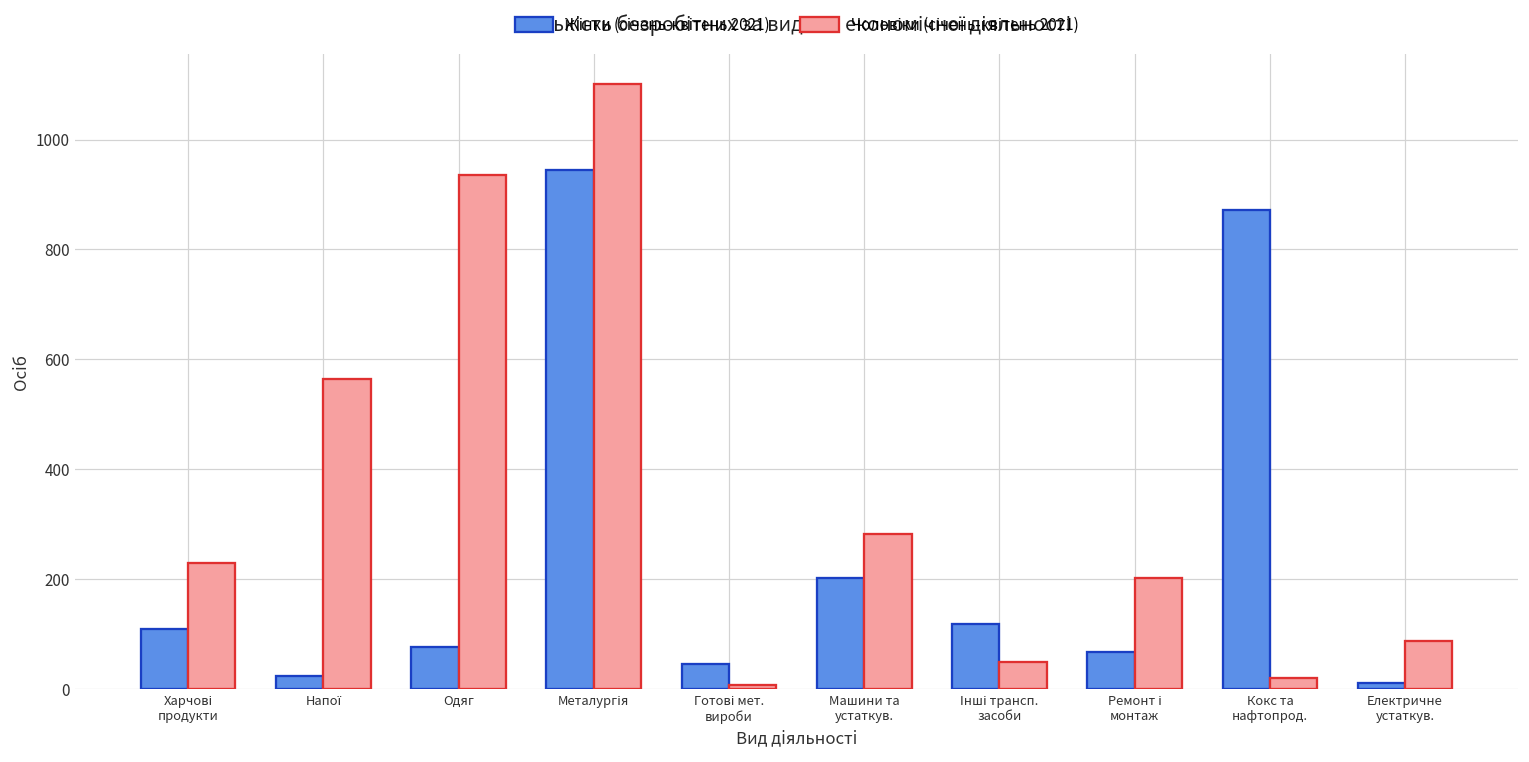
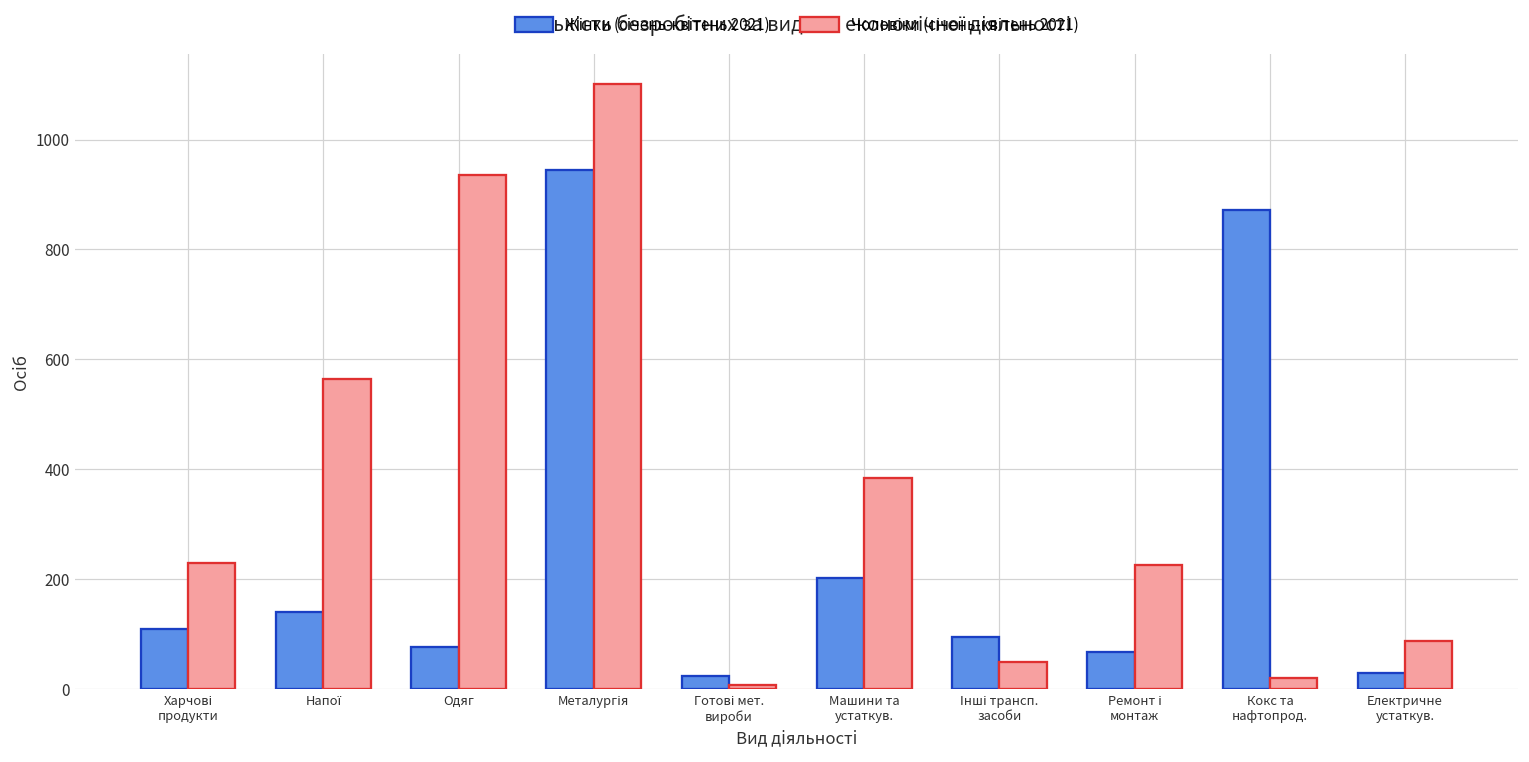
Жінки (січень-квітень 2021), Напої: 20 -> 140
Жінки (січень-квітень 2021), Готові мет. вироби: 50 -> 20
Чоловіки (січень-квітень 2021), Машини та устаткув.: 280 -> 380
Жінки (січень-квітень 2021), Інші трансп. засоби: 120 -> 90
Чоловіки (січень-квітень 2021), Ремонт і монтаж: 200 -> 230
Жінки (січень-квітень 2021), Електричне устаткув.: 10 -> 30
